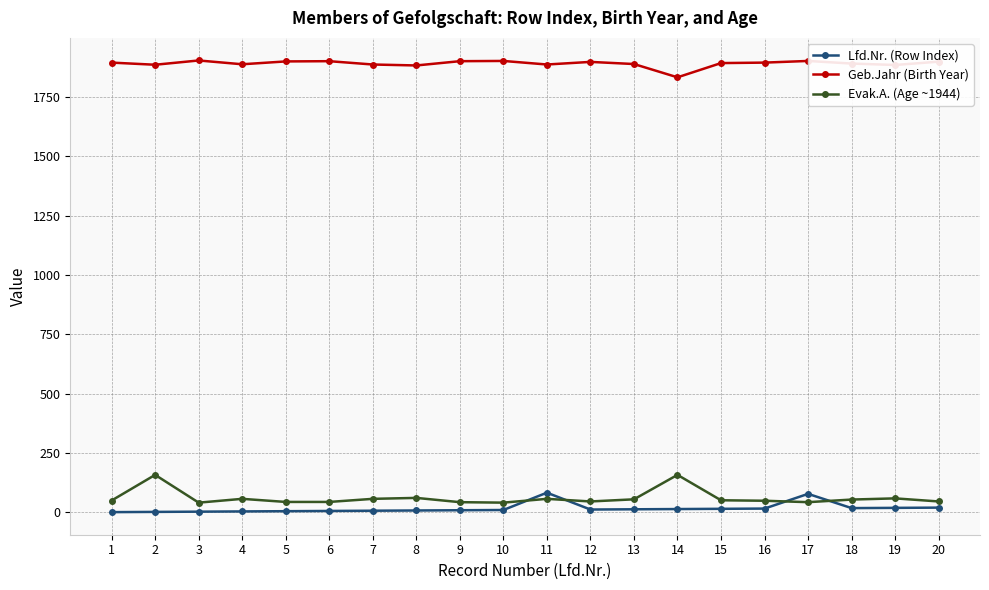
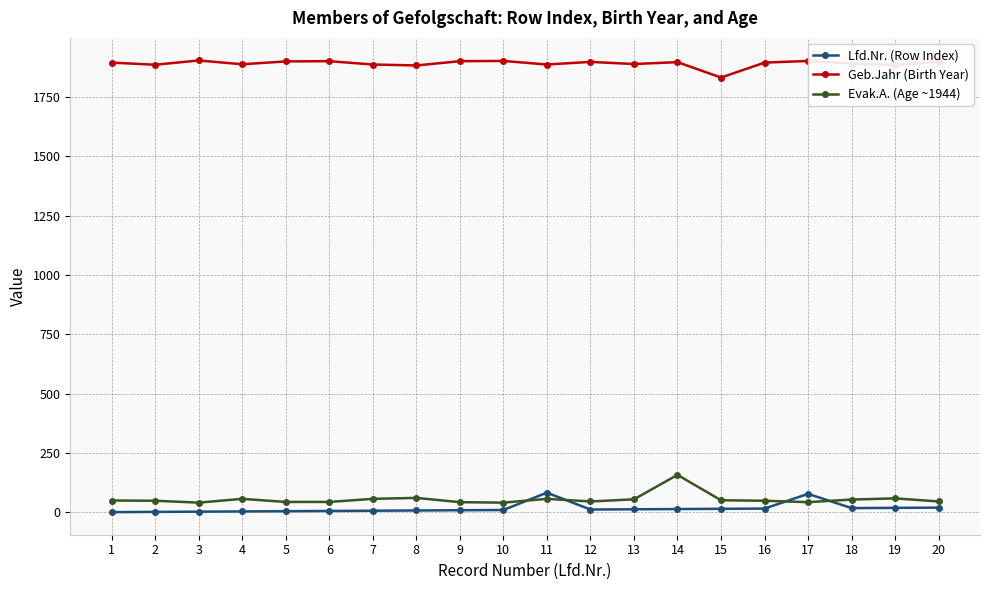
Evak.A. (Age ~1944), 2: 160 -> 50
Geb.Jahr (Birth Year), 14: 1830 -> 1900
Geb.Jahr (Birth Year), 15: 1890 -> 1830
